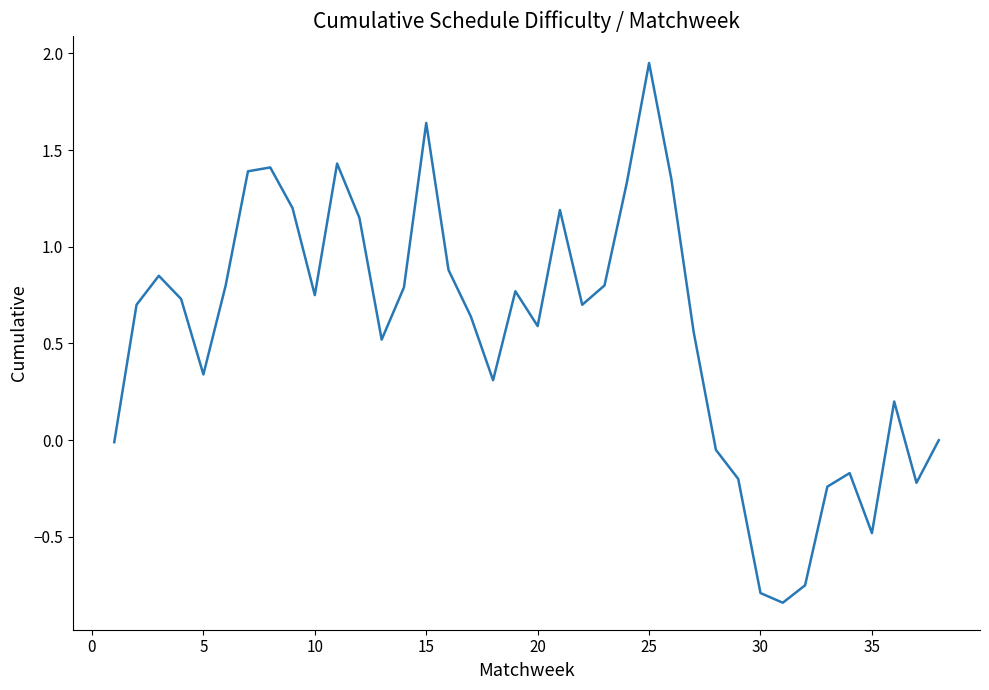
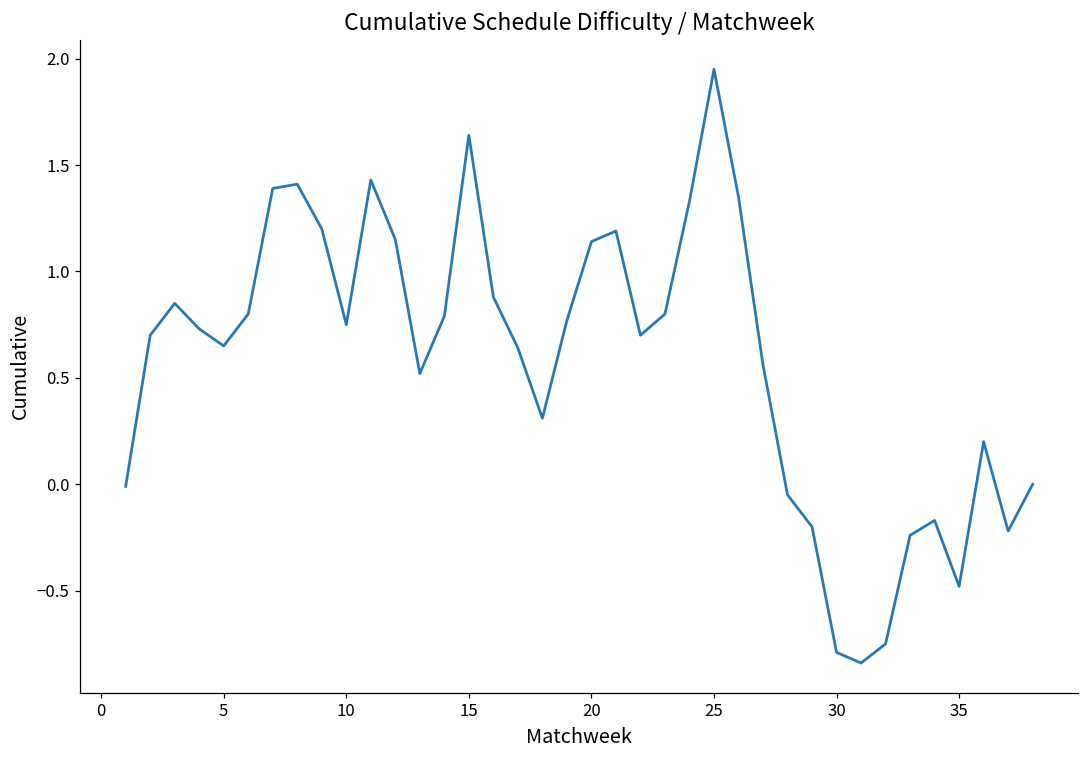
5: 0.34 -> 0.65
20: 0.59 -> 1.14
